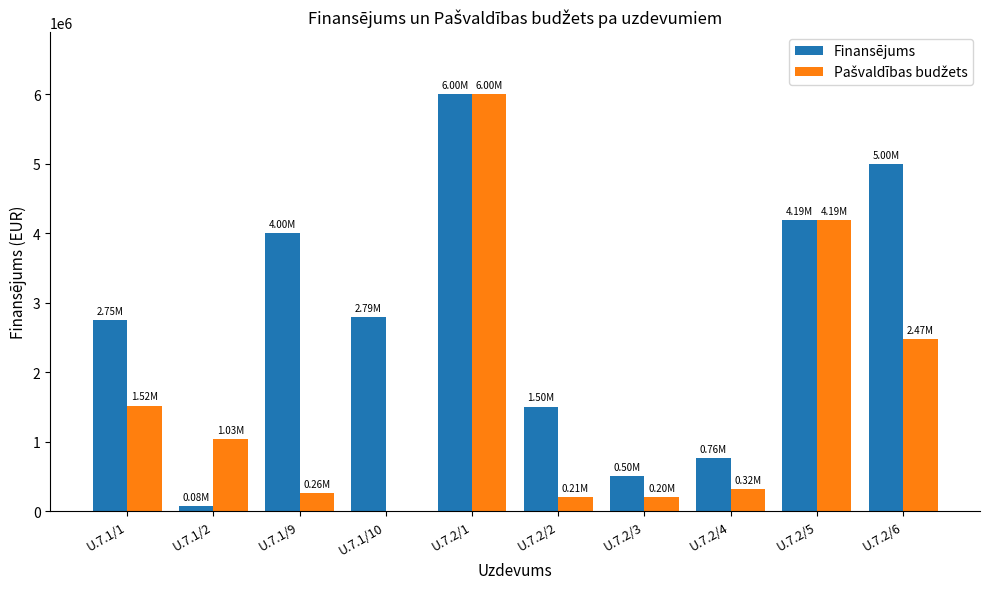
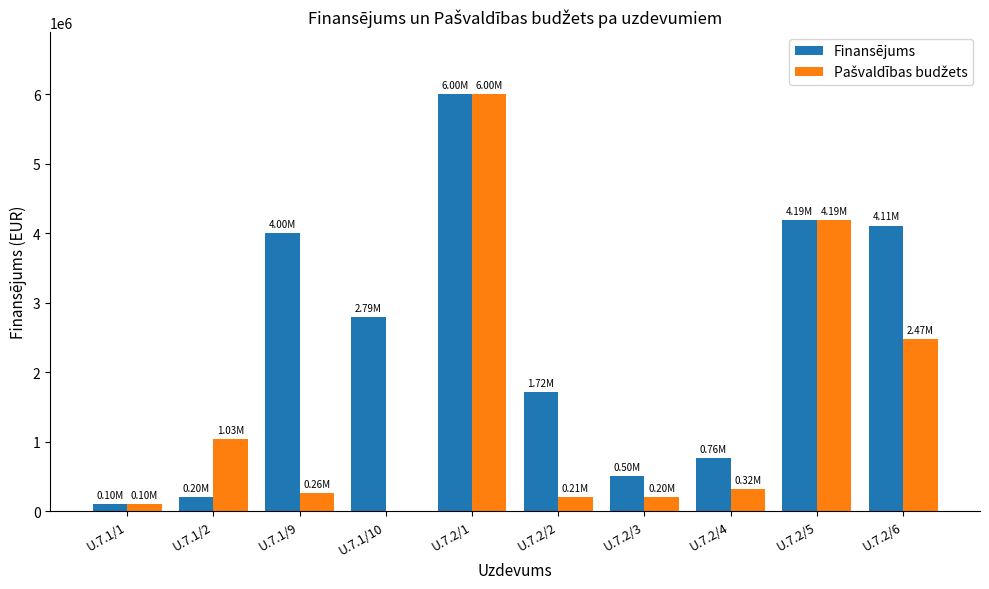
Finansējums, U.7.1/1: 2.75M -> 0.10M
Pašvaldības budžets, U.7.1/1: 1.52M -> 0.10M
Finansējums, U.7.1/2: 0.08M -> 0.20M
Finansējums, U.7.2/2: 1.50M -> 1.72M
Finansējums, U.7.2/6: 5.00M -> 4.11M
